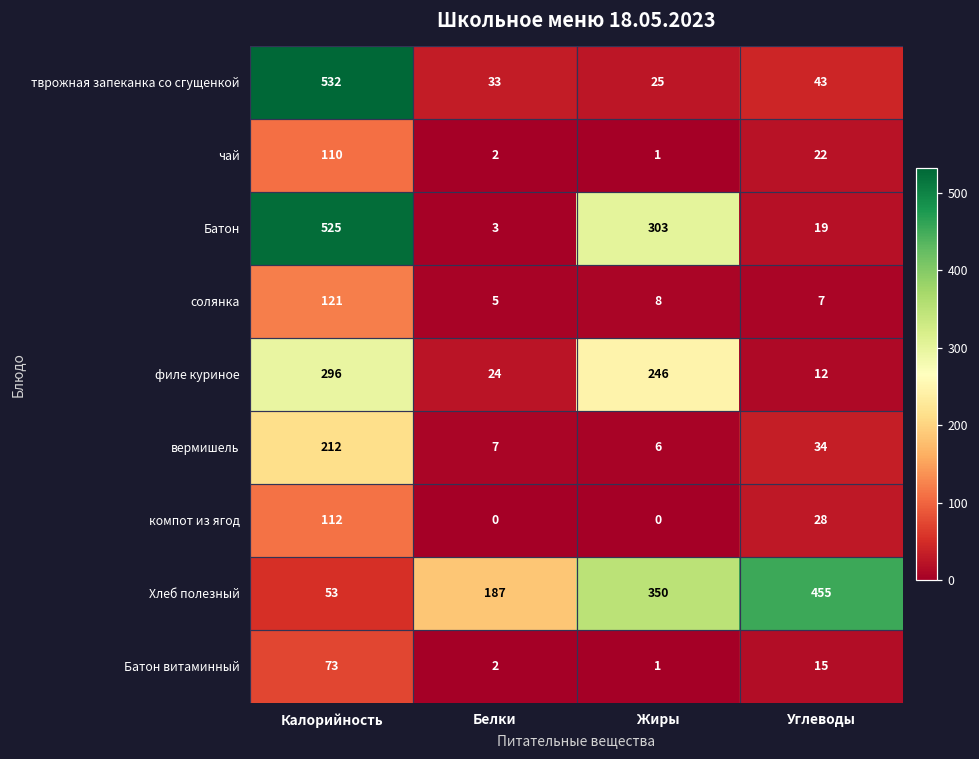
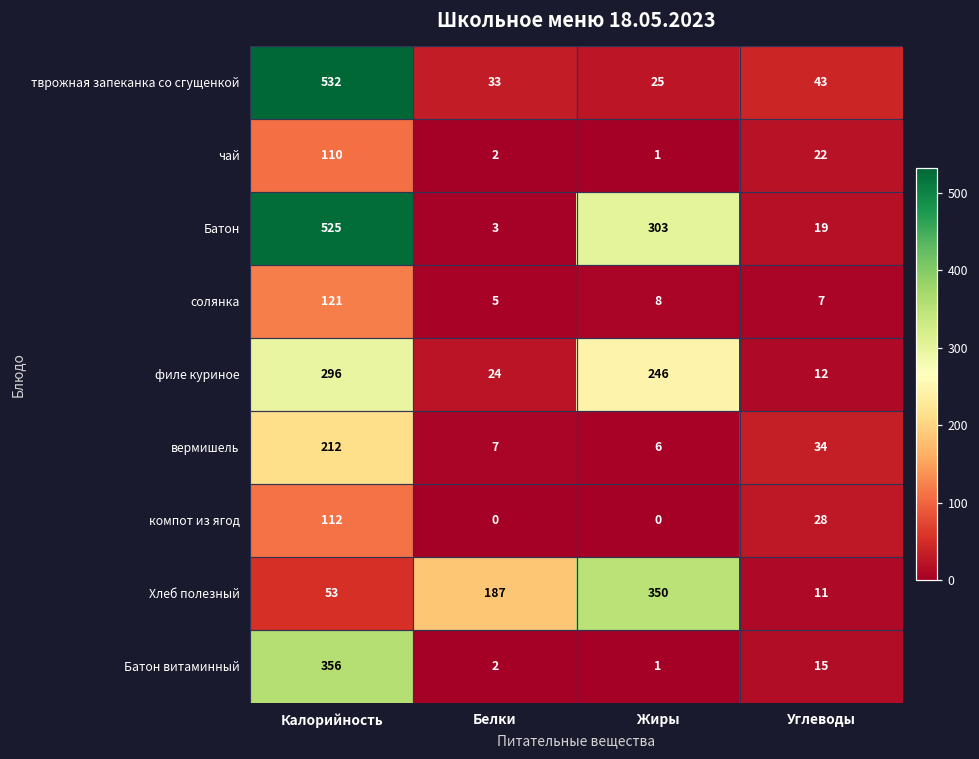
Хлеб полезный, Углеводы: 455 -> 11
Батон витаминный, Калорийность: 73 -> 356
